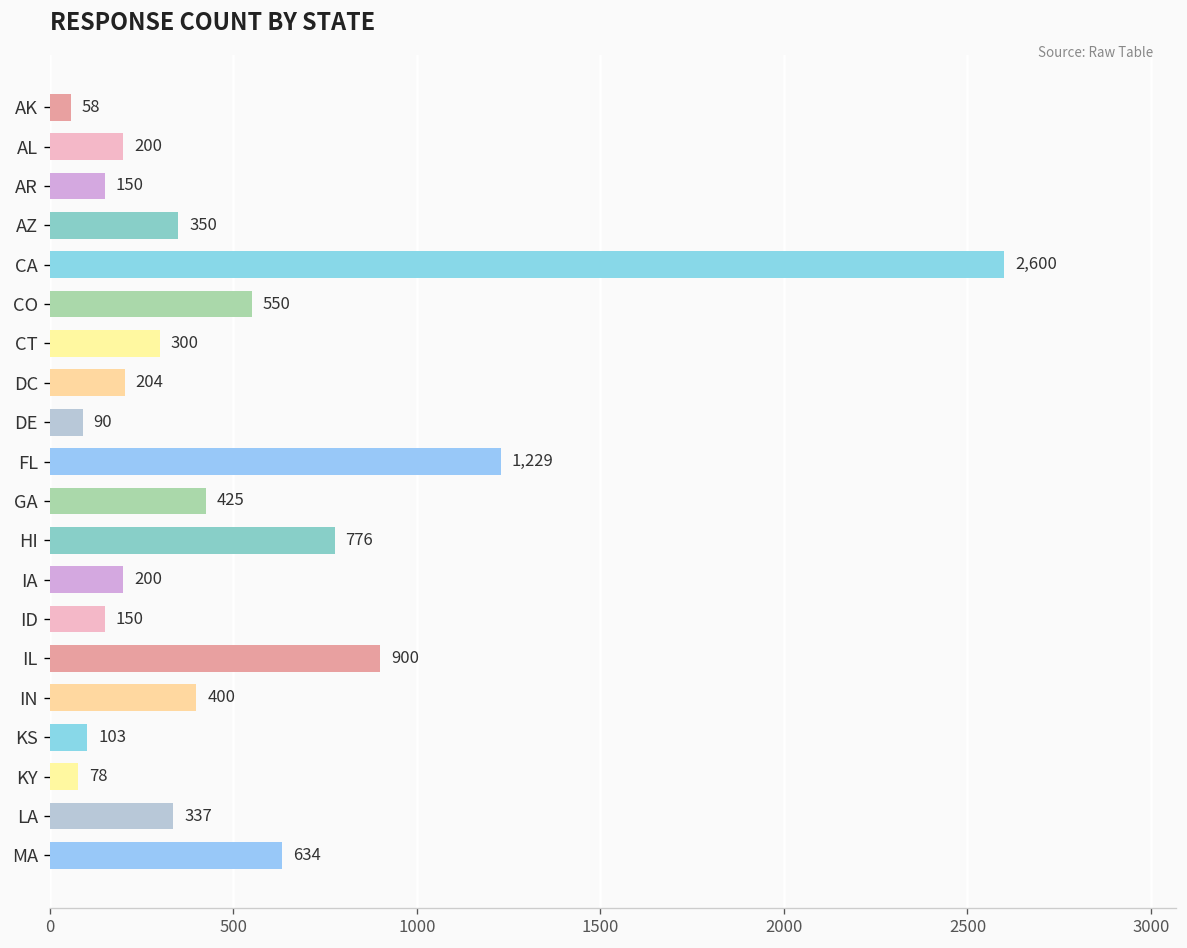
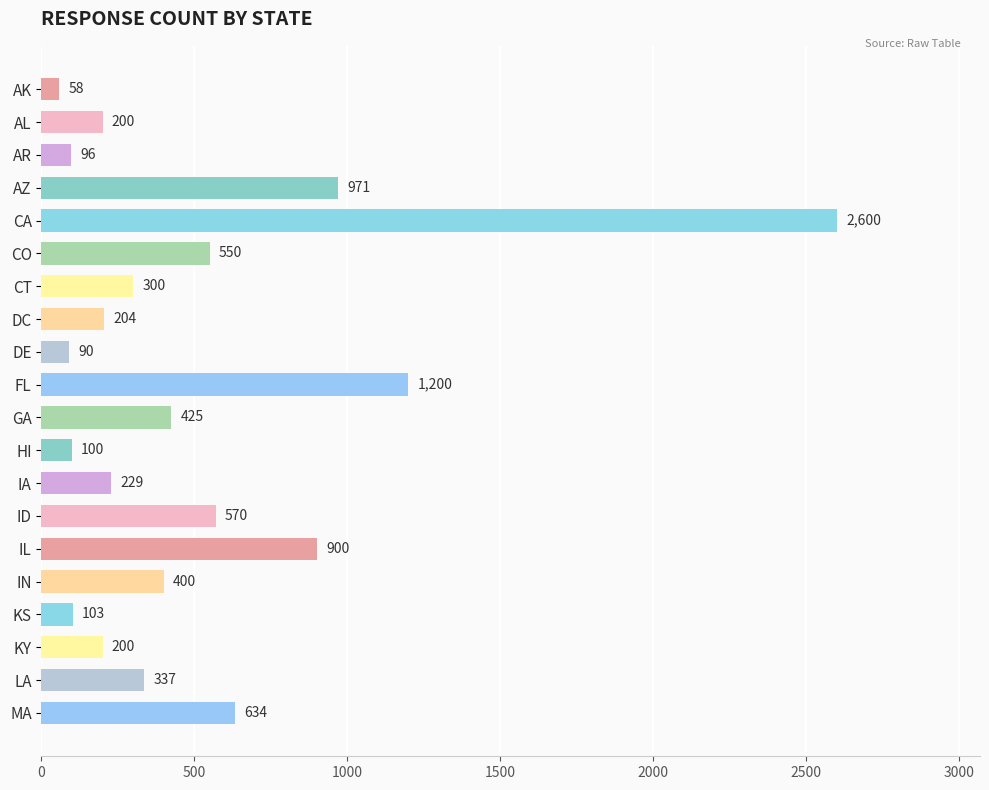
AR: 150 -> 96
AZ: 350 -> 971
FL: 1,229 -> 1,200
HI: 776 -> 100
IA: 200 -> 229
ID: 150 -> 570
KY: 78 -> 200
